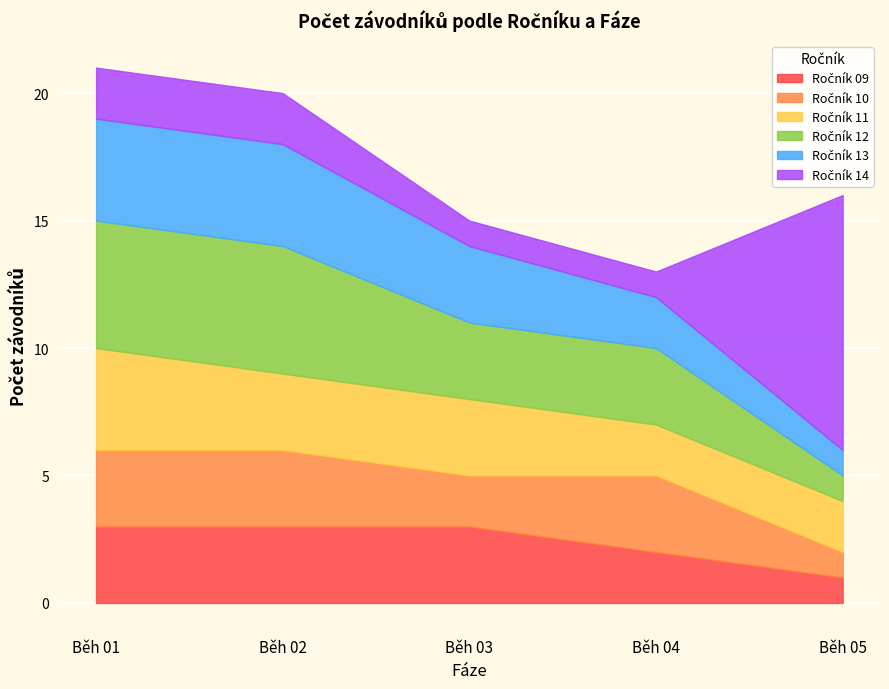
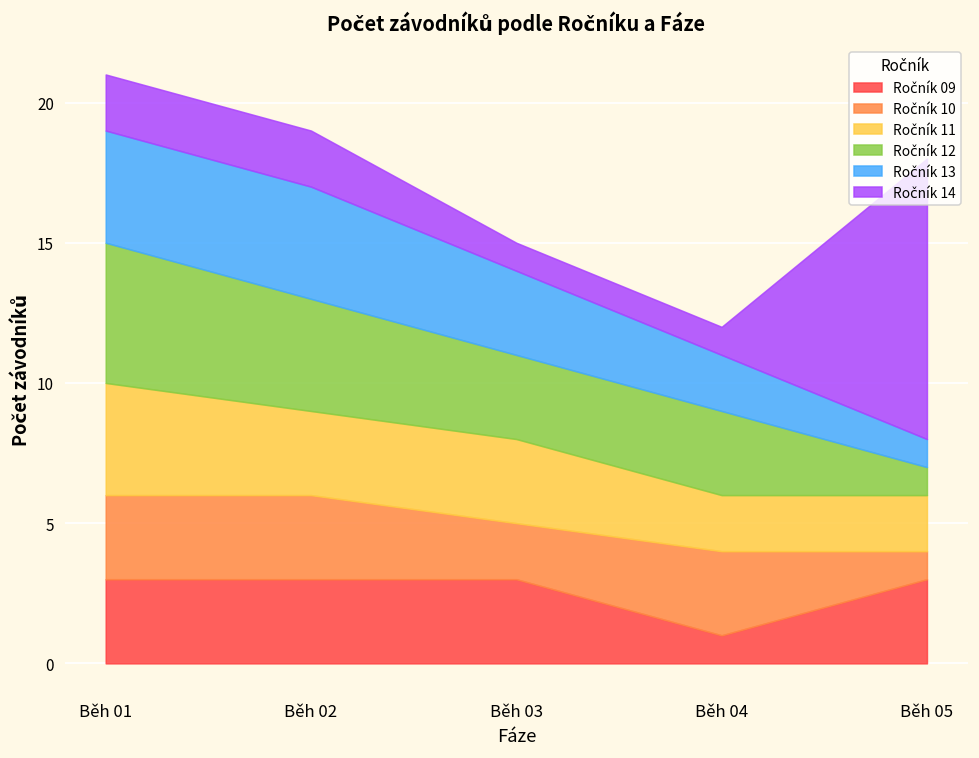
Ročník 12, Běh 02: 5 -> 4
Ročník 09, Běh 04: 2 -> 1
Ročník 09, Běh 05: 1 -> 3
